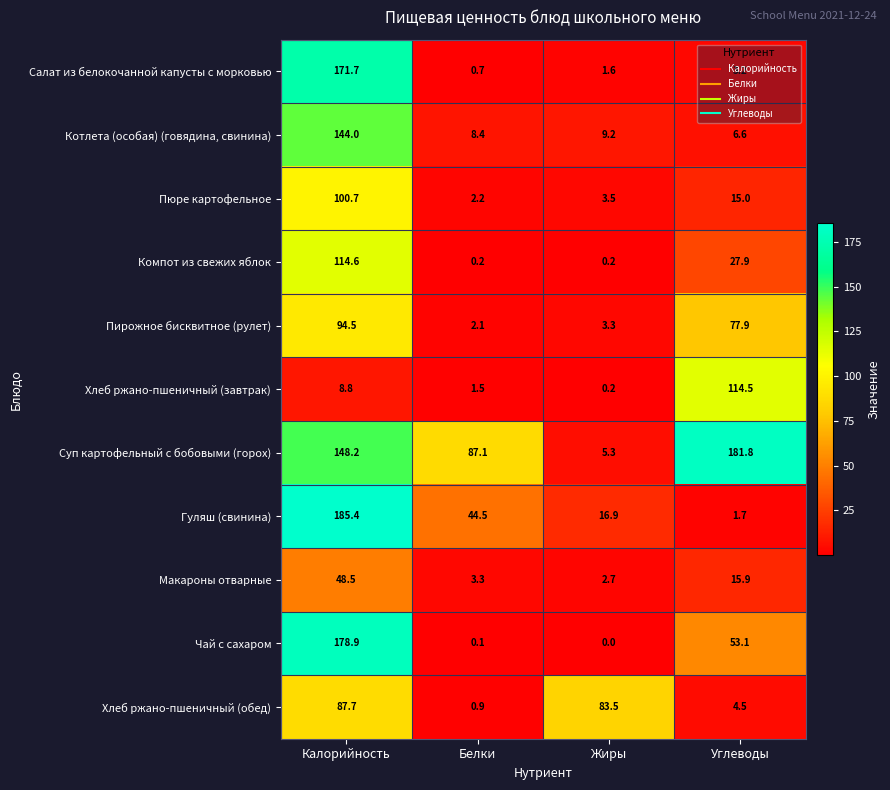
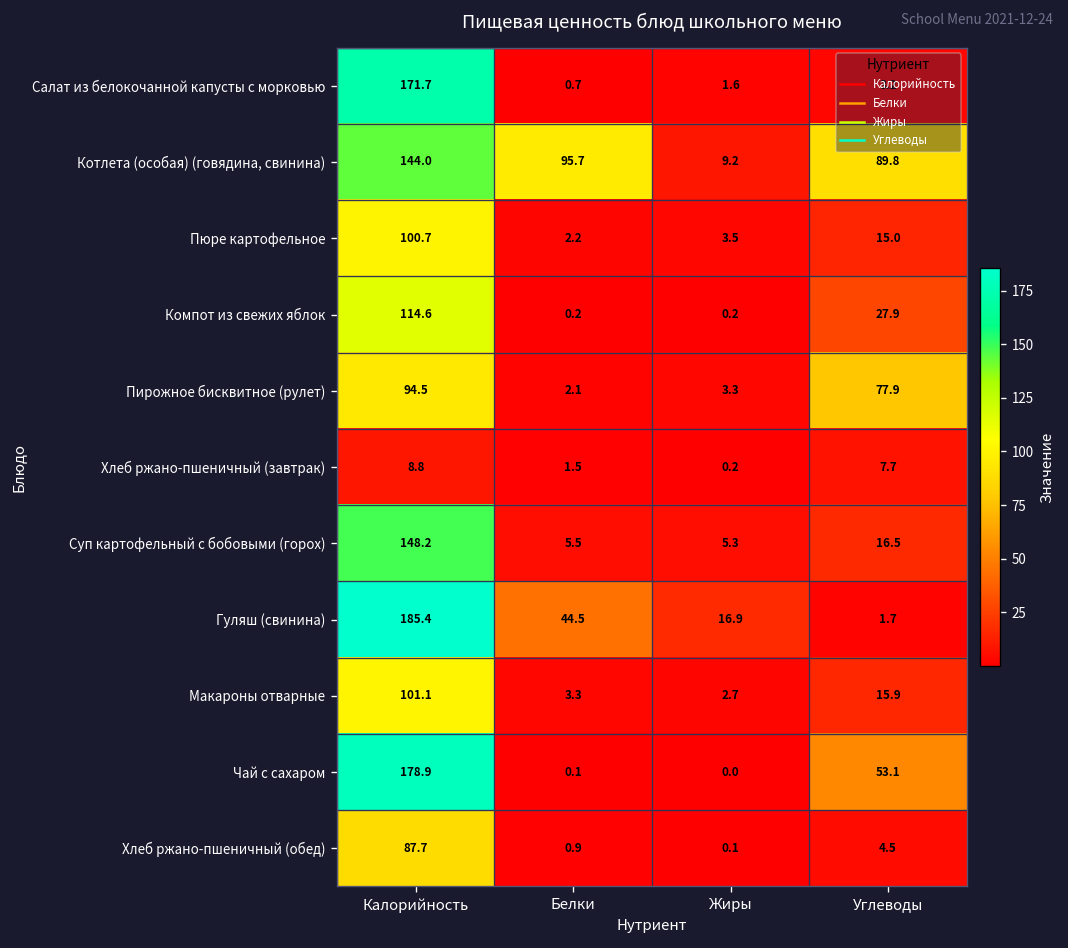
Котлета (особая) (говядина, свинина), Белки: 8.4 -> 95.7
Котлета (особая) (говядина, свинина), Углеводы: 6.6 -> 89.8
Хлеб ржано-пшеничный (завтрак), Углеводы: 114.5 -> 7.7
Суп картофельный с бобовыми (горох), Белки: 87.1 -> 5.5
Суп картофельный с бобовыми (горох), Углеводы: 181.8 -> 16.5
Макароны отварные, Калорийность: 48.5 -> 101.1
Хлеб ржано-пшеничный (обед), Жиры: 83.5 -> 0.1
